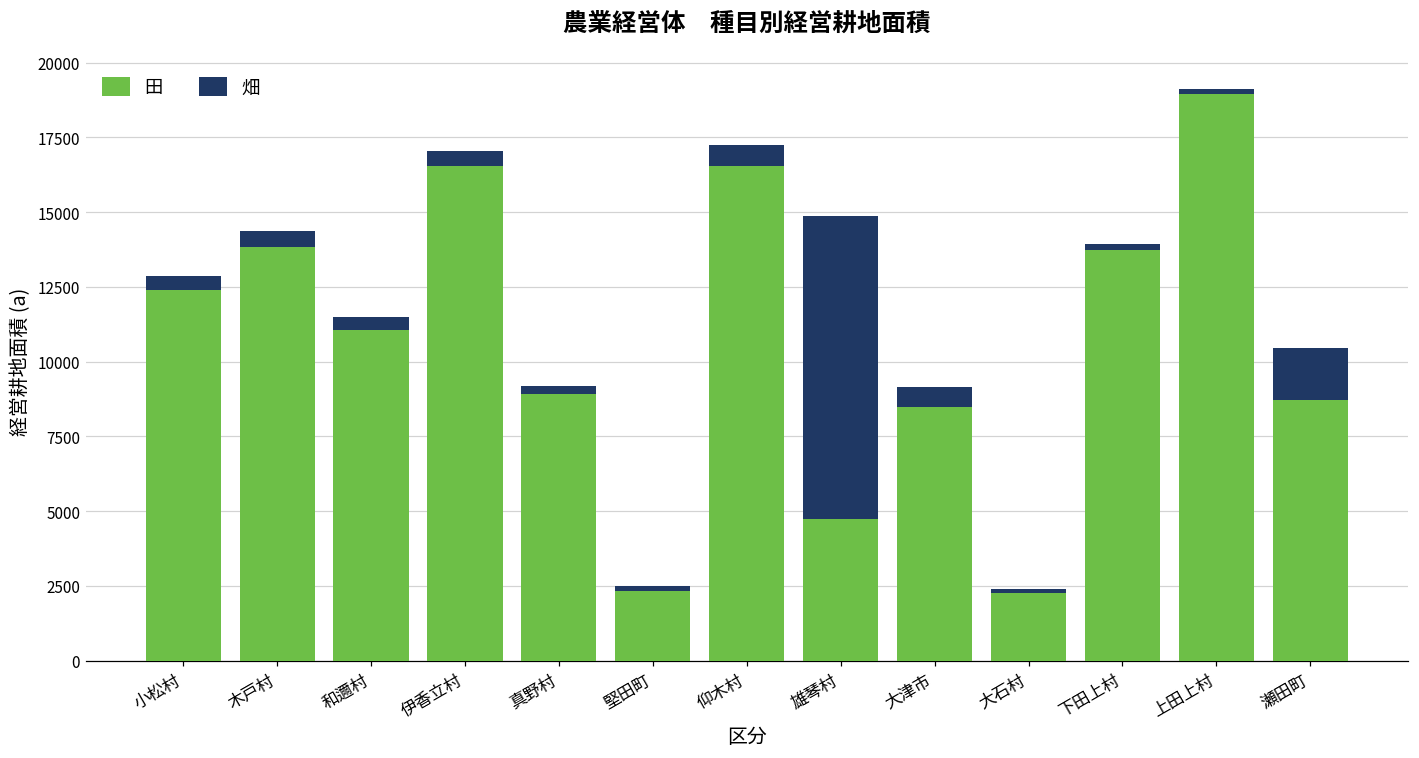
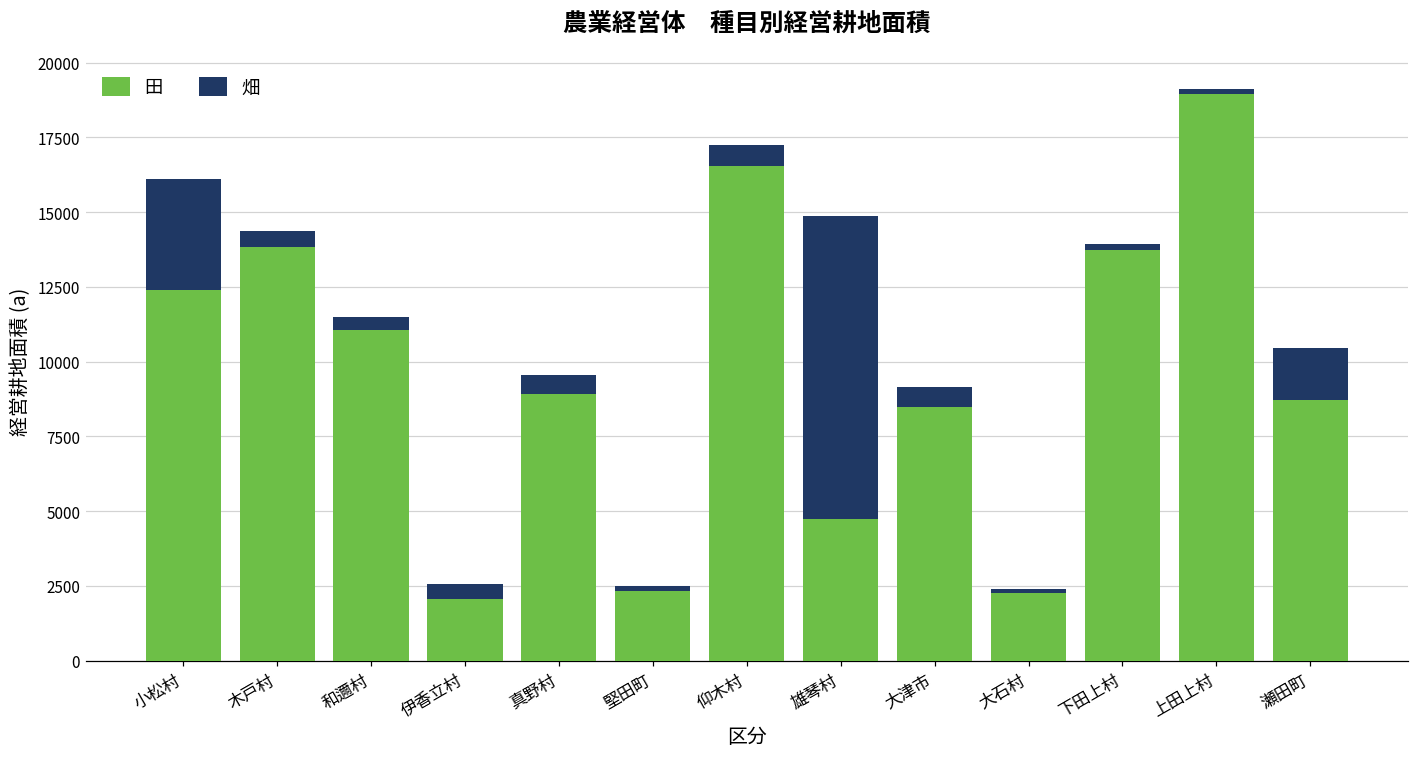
畑, 小松村: 400 -> 3700
田, 伊香立村: 16500 -> 2100
畑, 真野村: 300 -> 600
